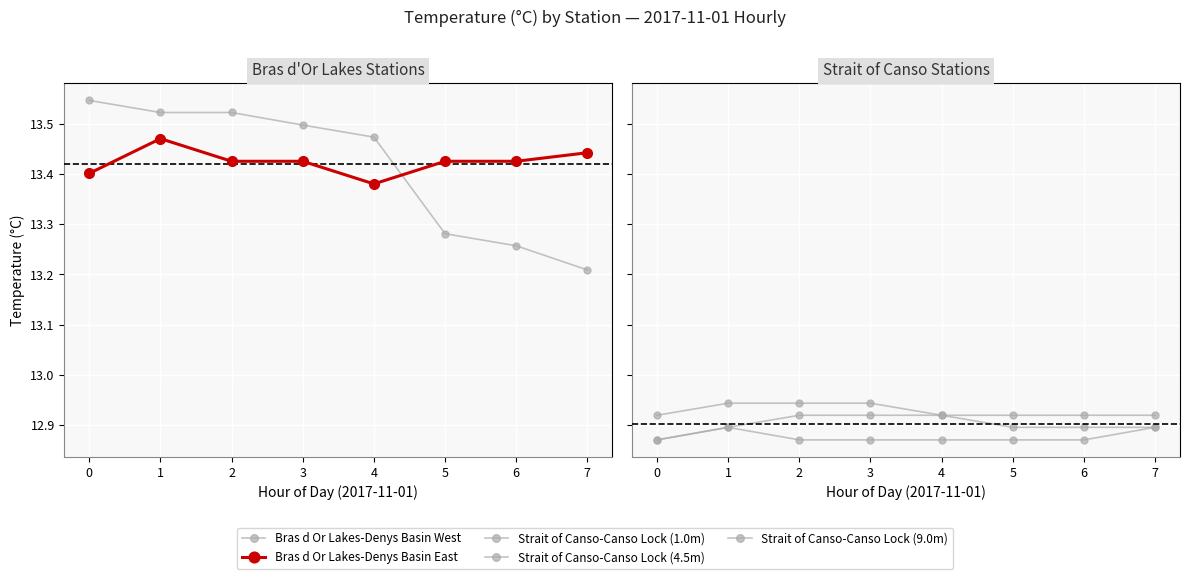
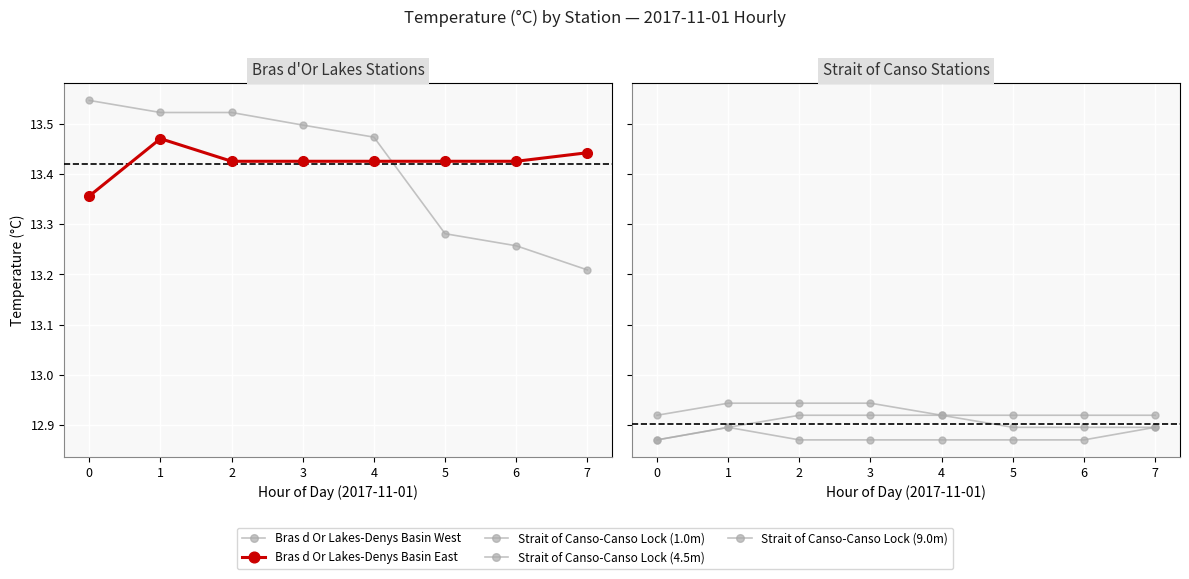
Bras d'Or Lakes Stations, Bras d Or Lakes-Denys Basin East, 0: 13.40 -> 13.36
Bras d'Or Lakes Stations, Bras d Or Lakes-Denys Basin East, 4: 13.38 -> 13.43
